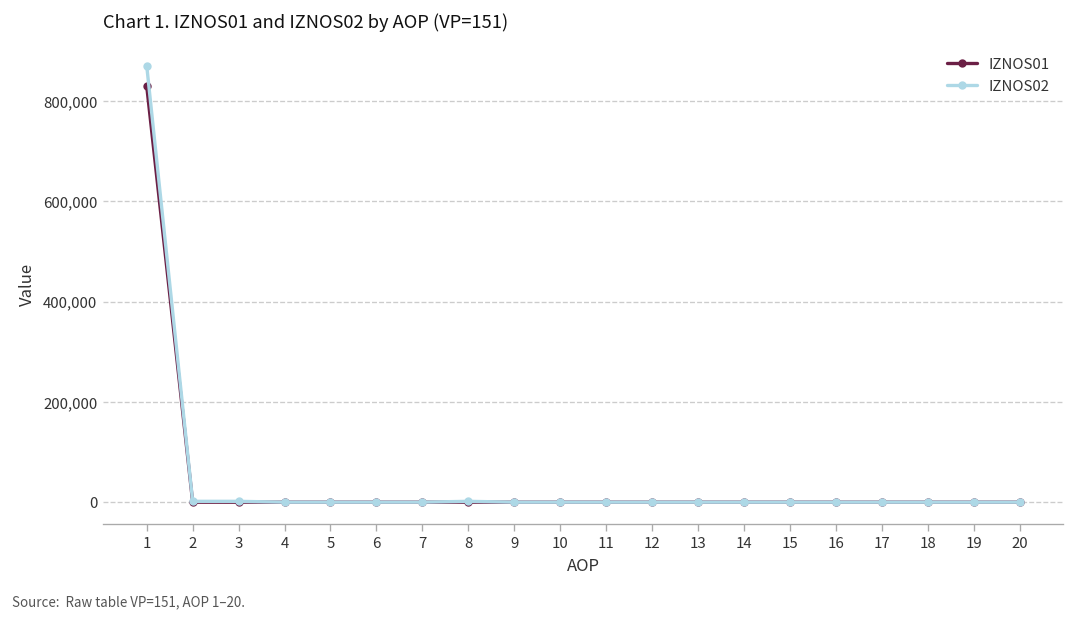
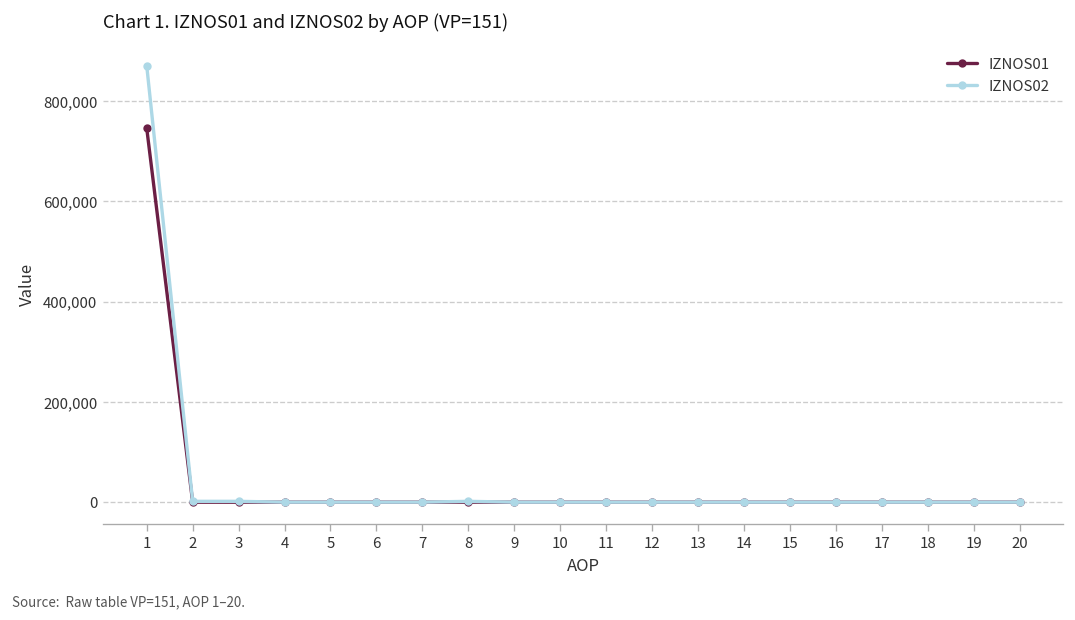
IZNOS01, 1: 830,000 -> 750,000
